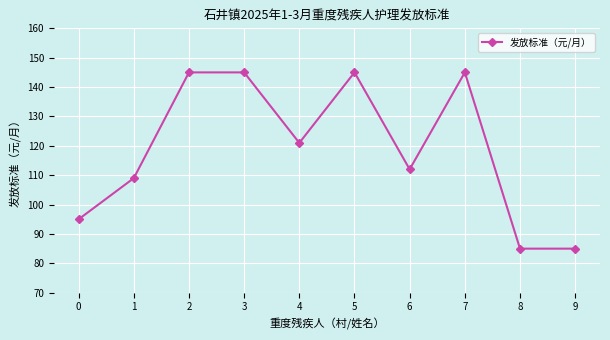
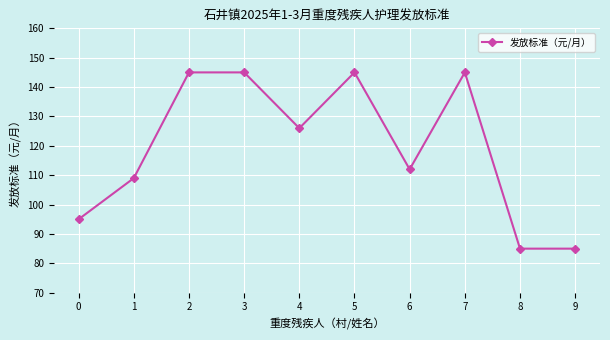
4: 121 -> 126
